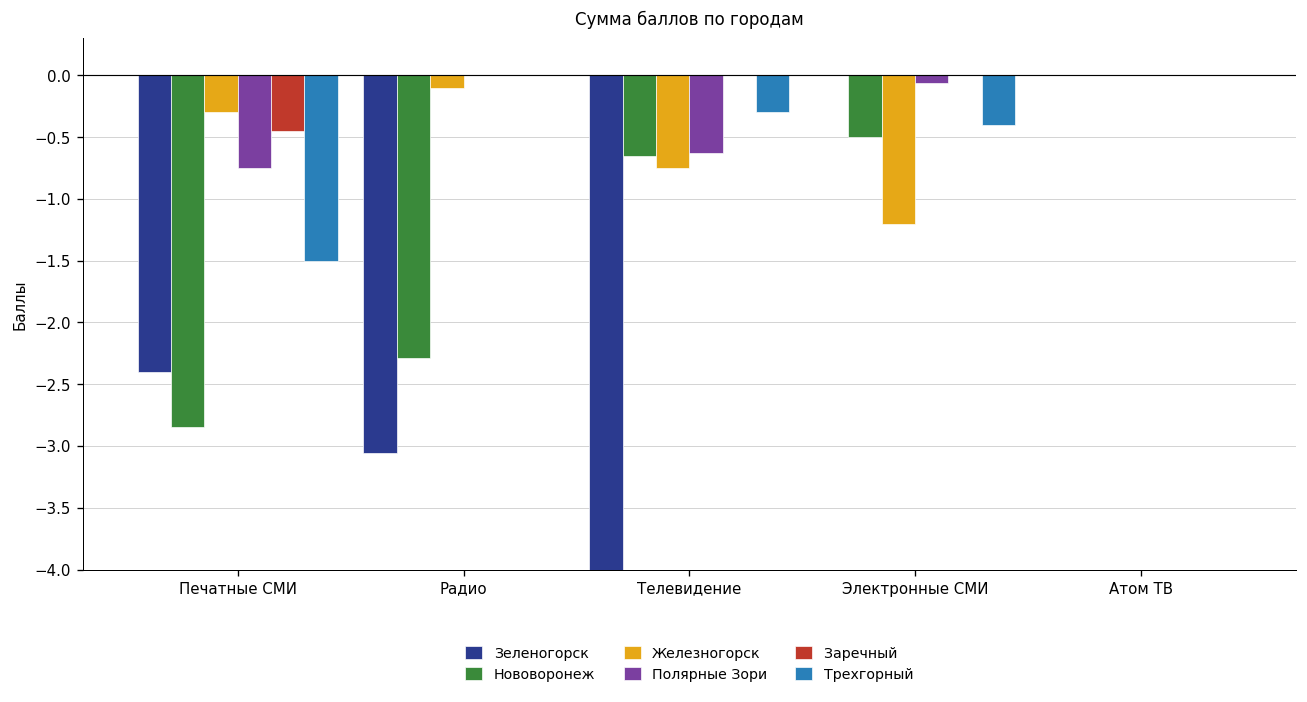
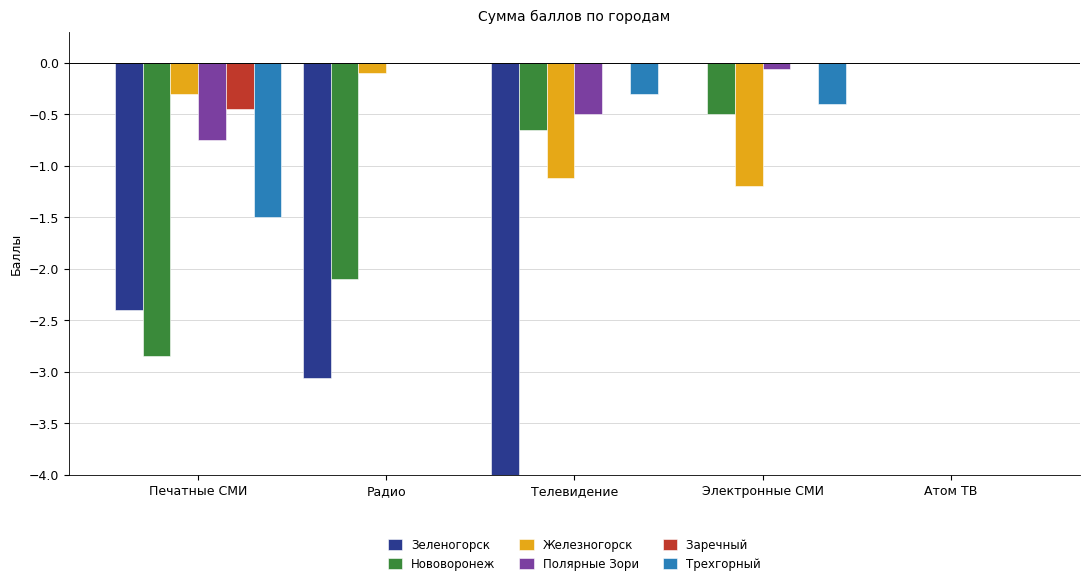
Нововоронеж, Радио: -2.29 -> -2.10
Железногорск, Телевидение: -0.75 -> -1.12
Полярные Зори, Телевидение: -0.63 -> -0.50
